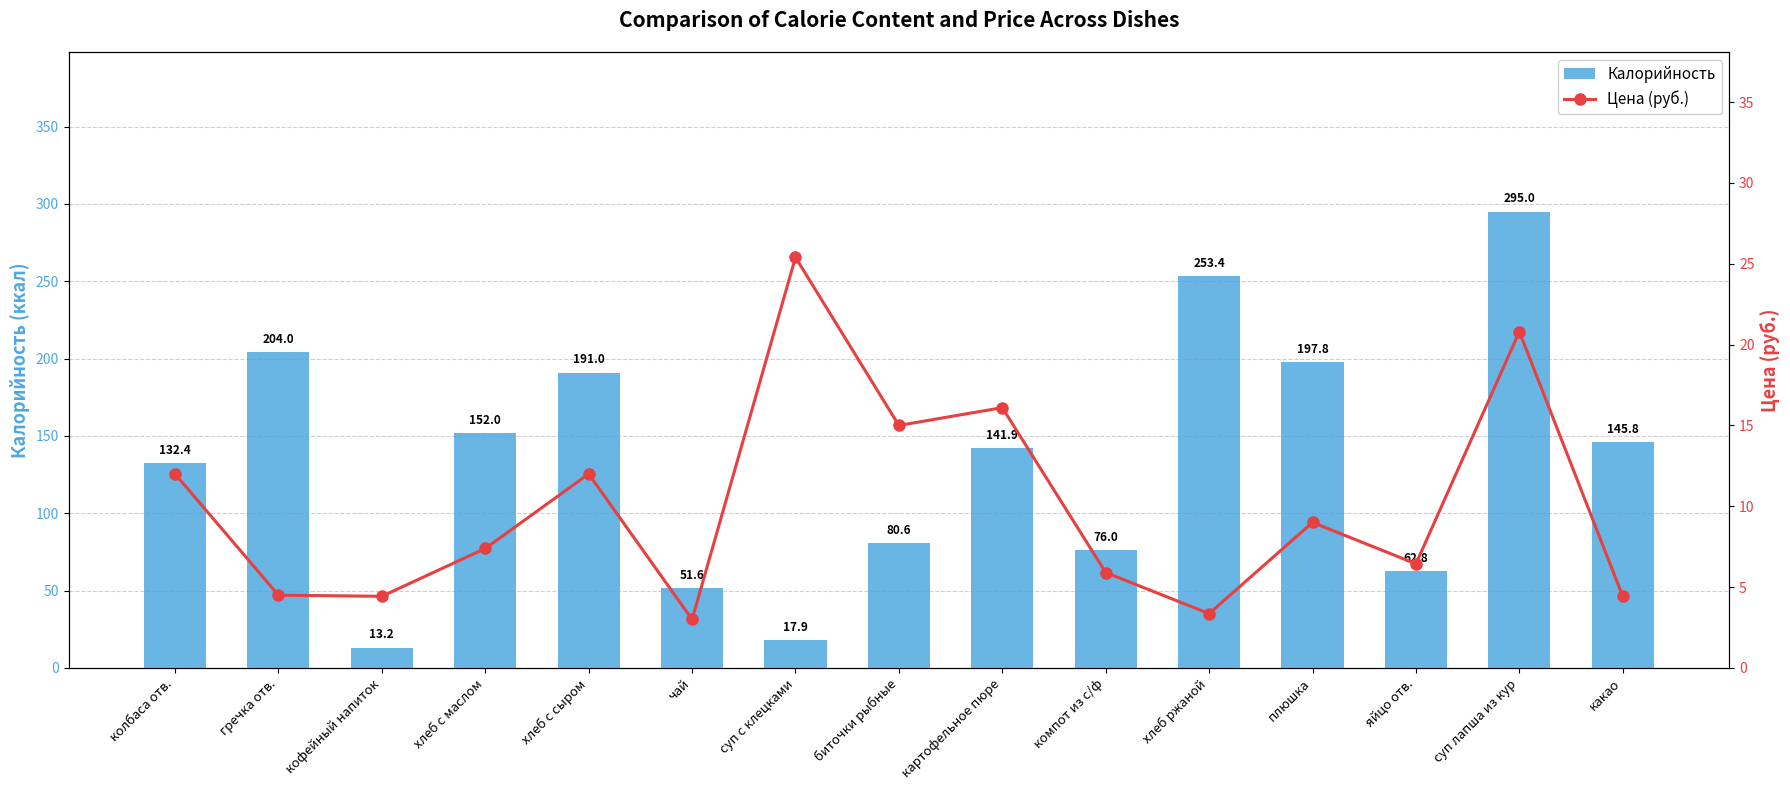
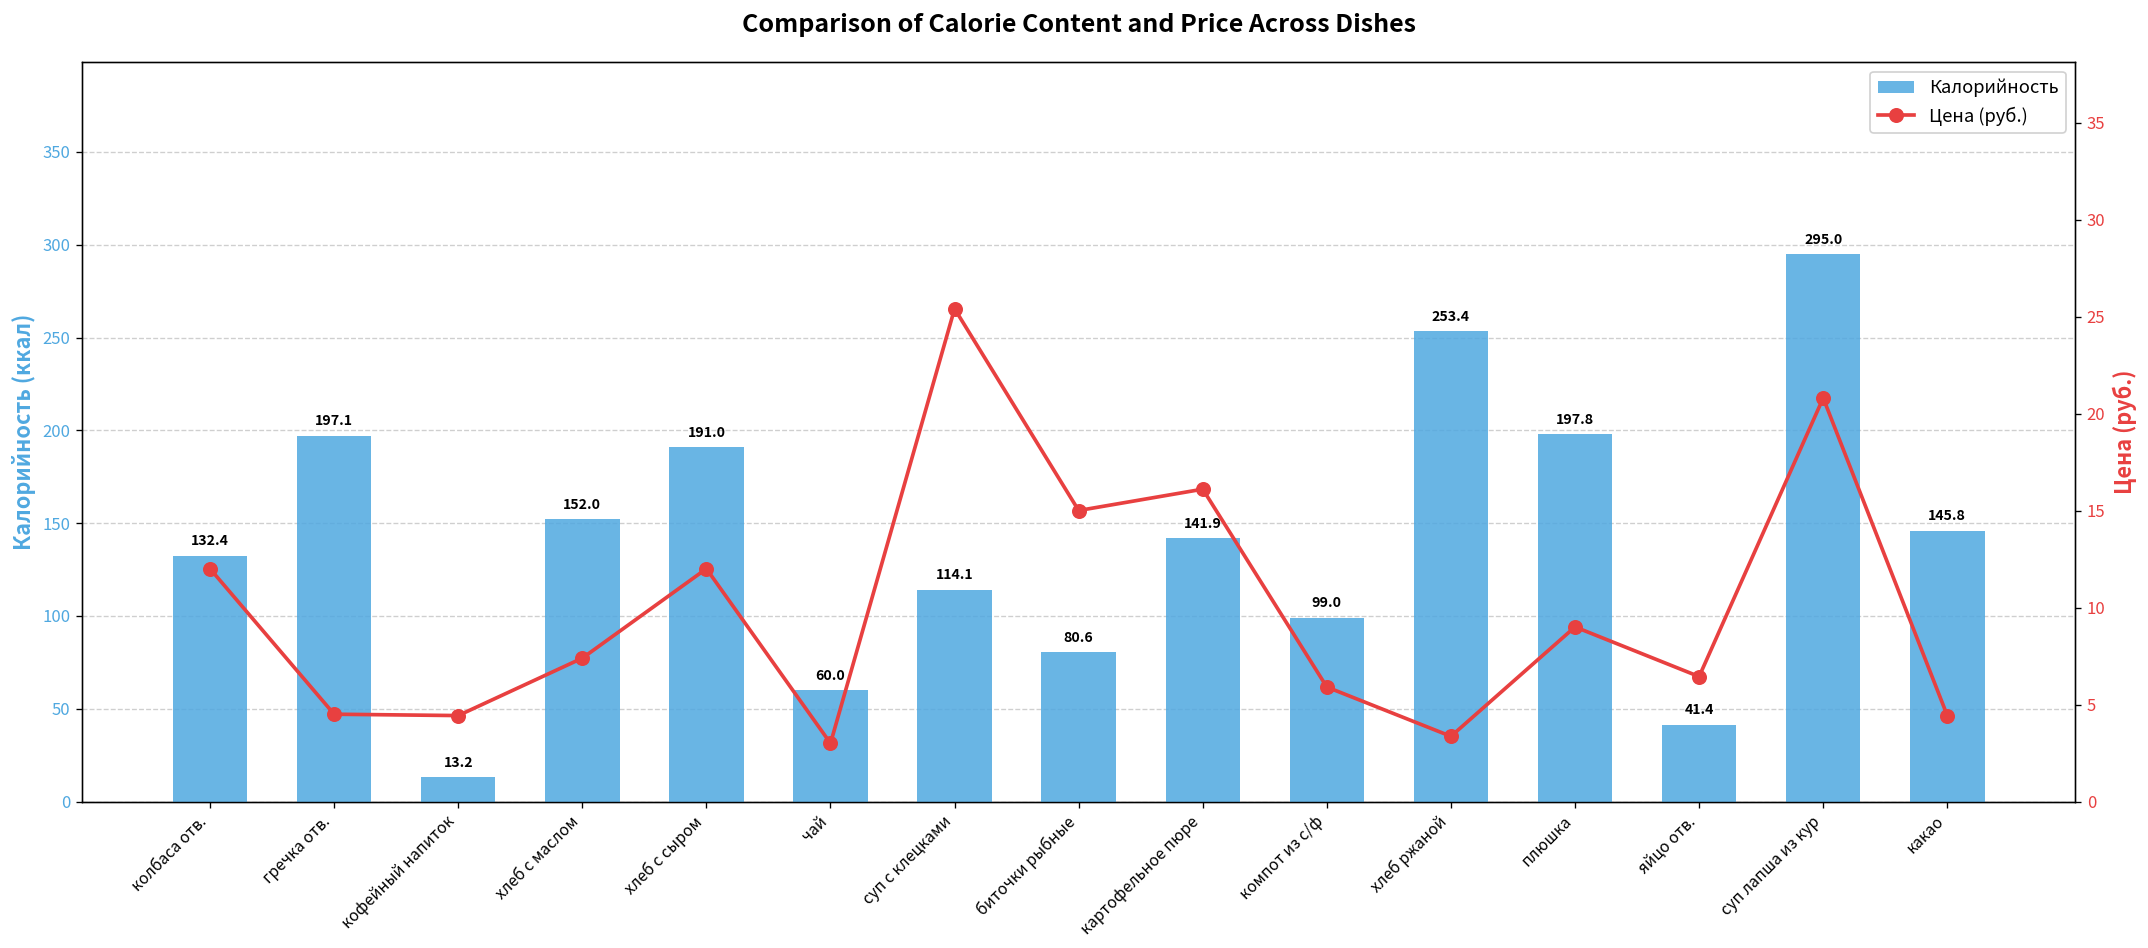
Калорийность, гречка отв.: 204.0 -> 197.1
Калорийность, чай: 51.6 -> 60.0
Калорийность, суп с клецками: 17.9 -> 114.1
Калорийность, компот из с/ф: 76.0 -> 99.0
Калорийность, яйцо отв.: 62.8 -> 41.4
